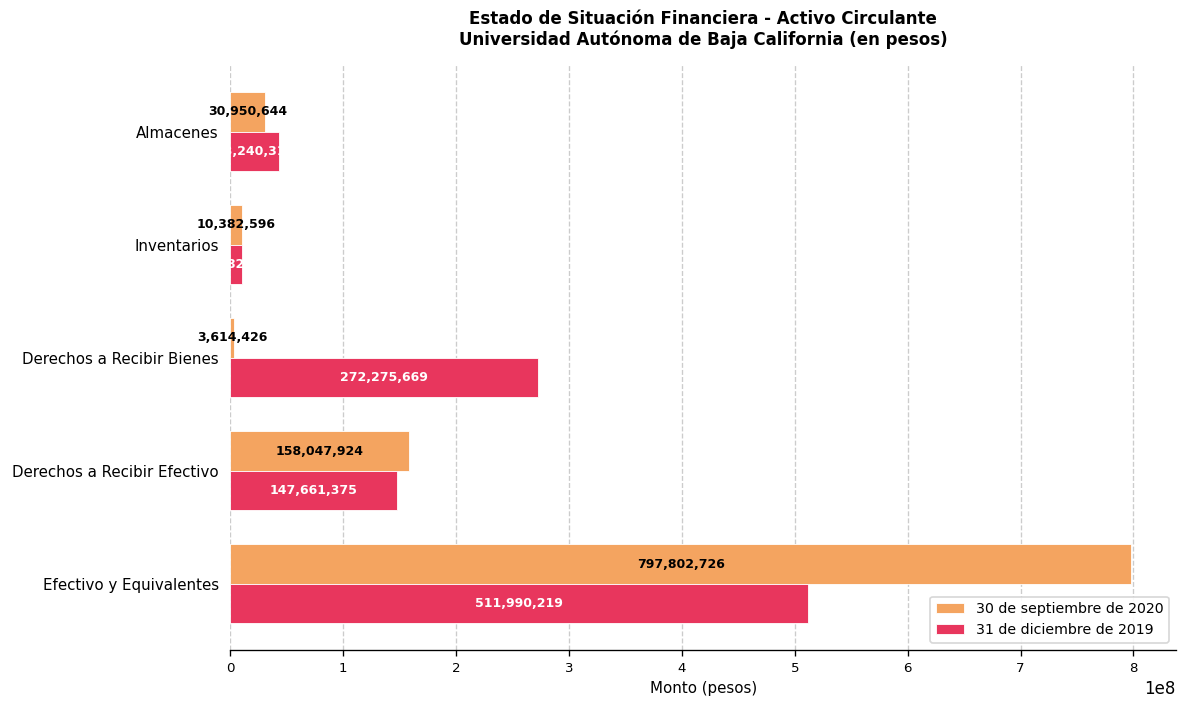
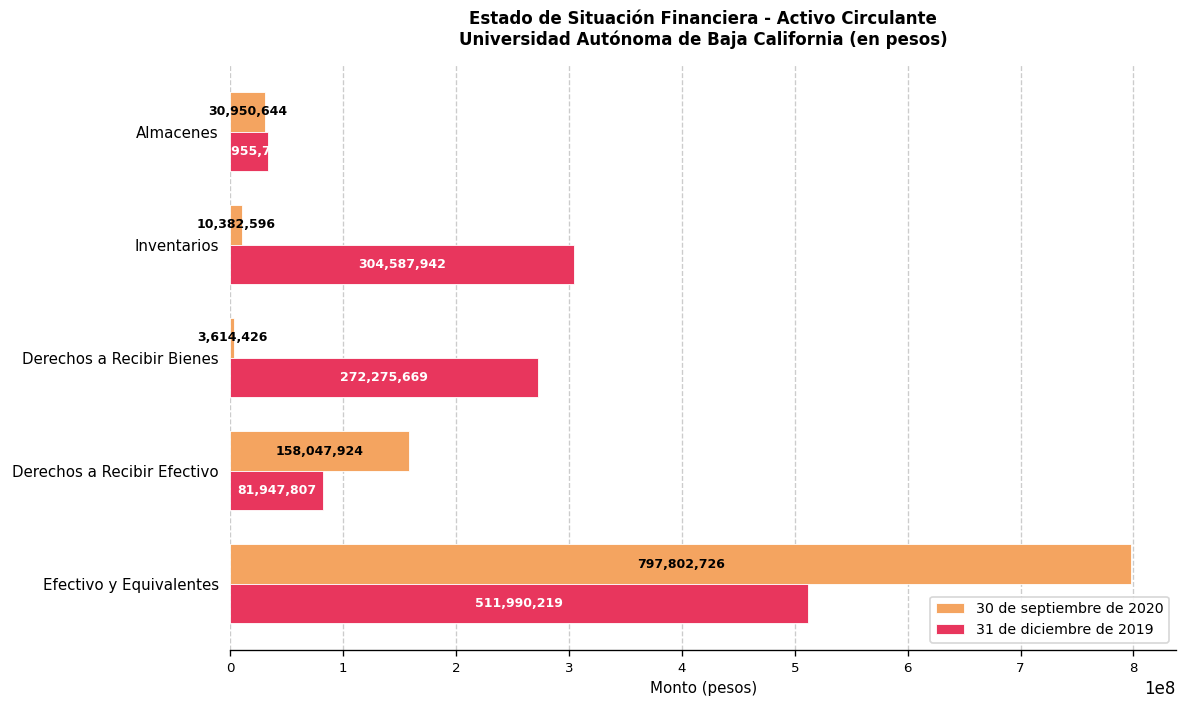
31 de diciembre de 2019, Almacenes: 40000000 -> 30000000
31 de diciembre de 2019, Inventarios: 10000000 -> 300000000
31 de diciembre de 2019, Derechos a Recibir Efectivo: 147,661,375 -> 81,947,807
